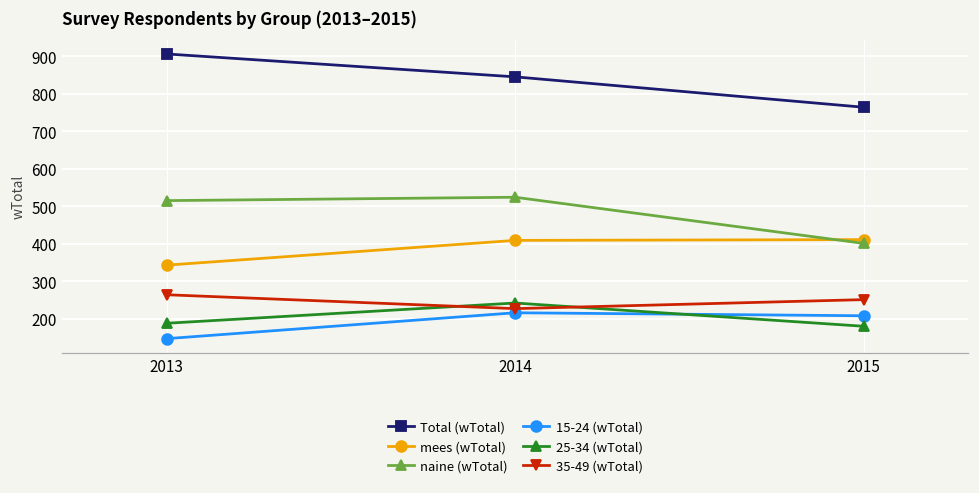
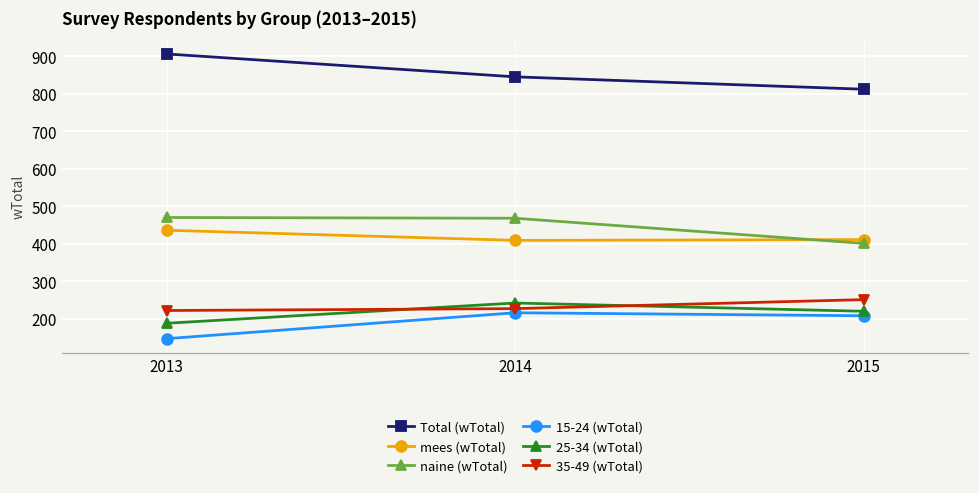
mees (wTotal), 2013: 340 -> 440
naine (wTotal), 2013: 520 -> 470
35-49 (wTotal), 2013: 260 -> 220
naine (wTotal), 2014: 520 -> 470
Total (wTotal), 2015: 760 -> 810
25-34 (wTotal), 2015: 180 -> 220
